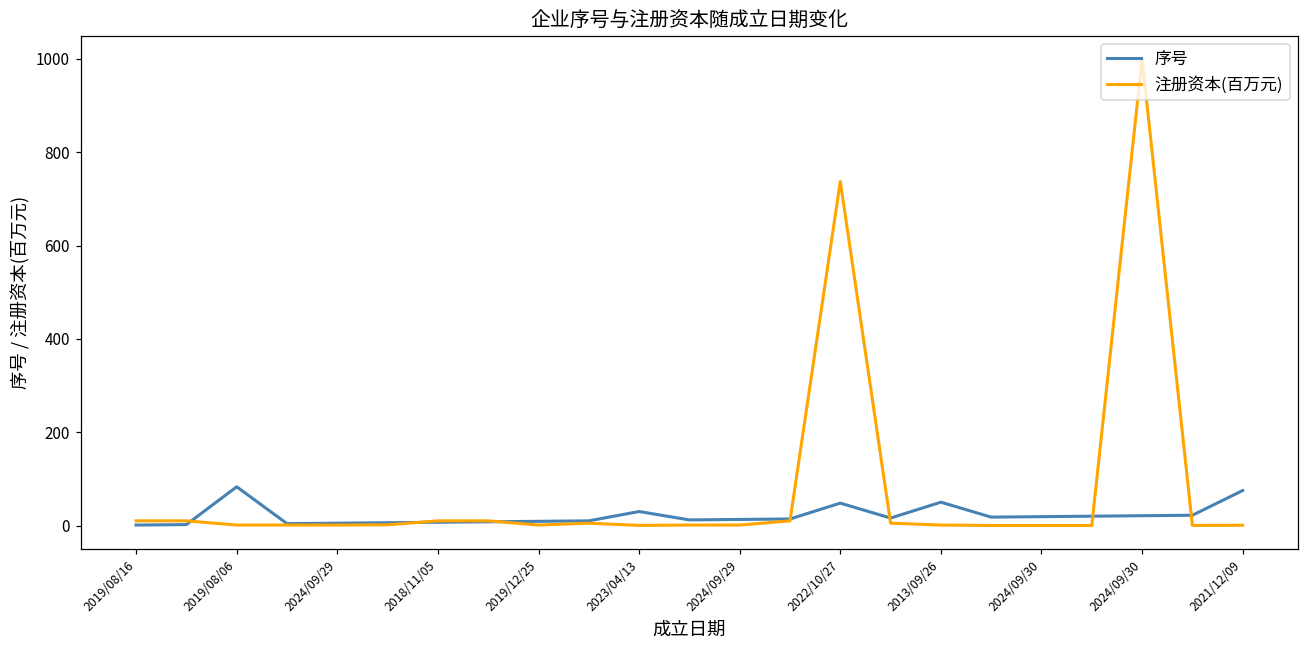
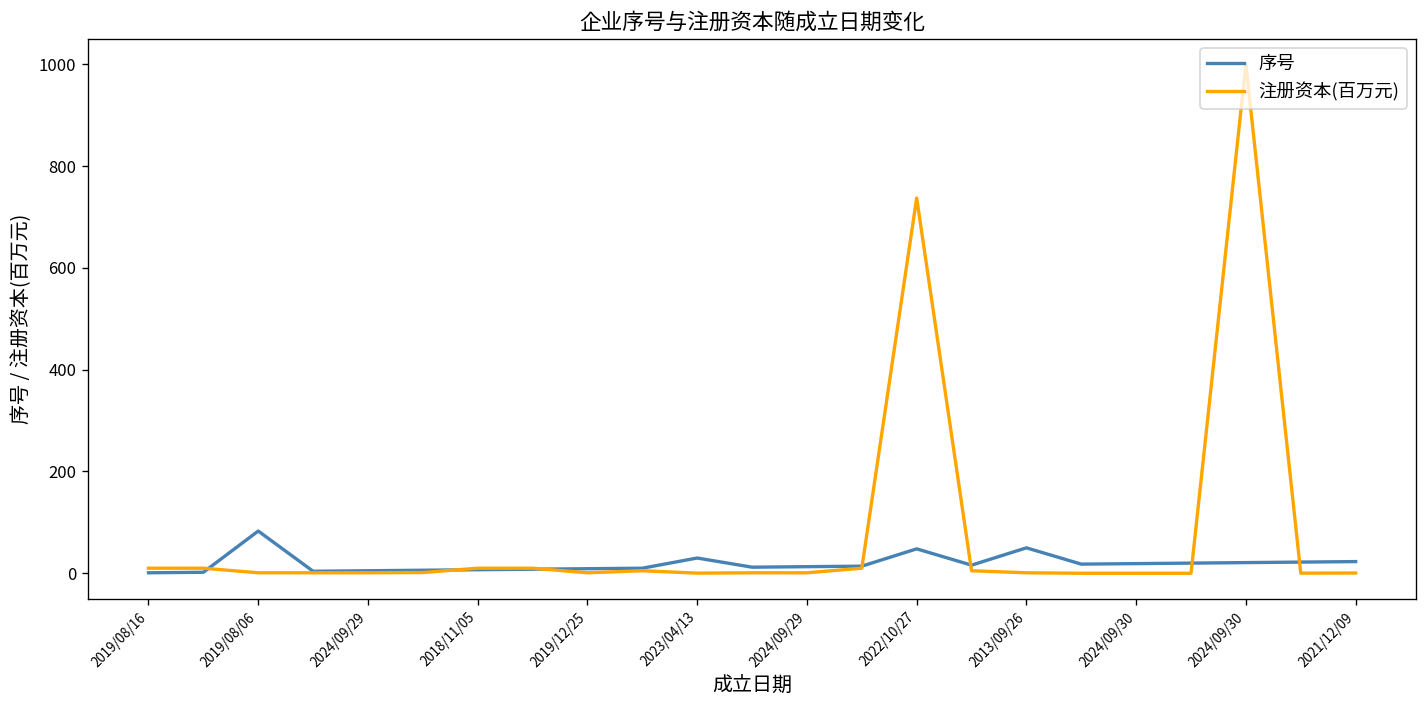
序号, 2021/12/09: 80 -> 20
